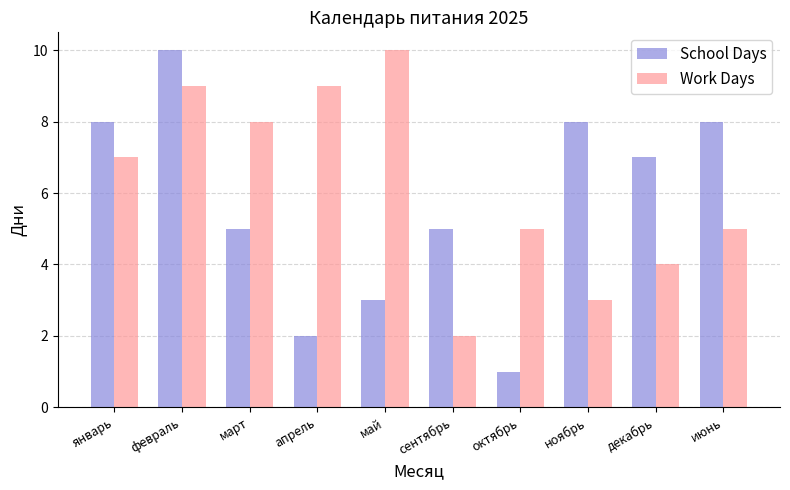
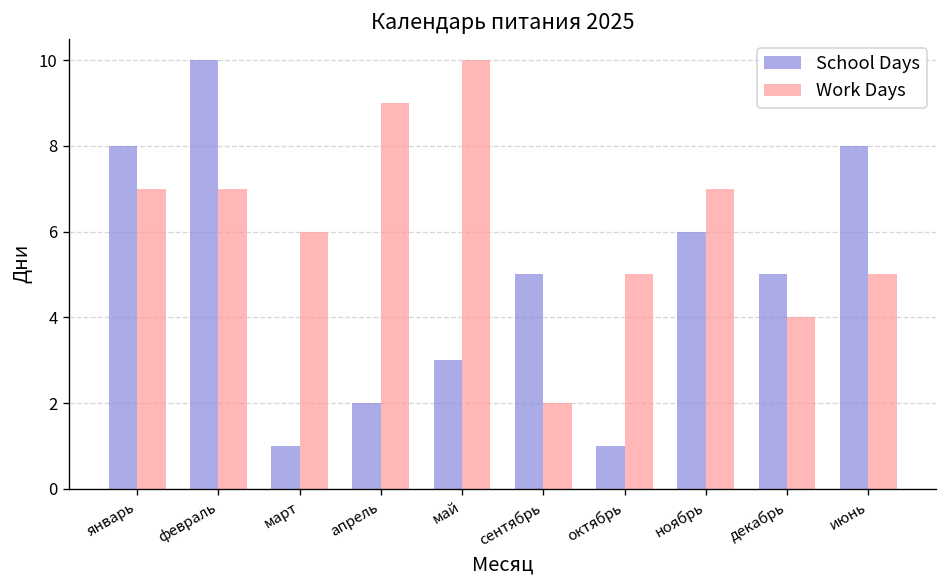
Work Days, февраль: 9 -> 7
School Days, март: 5 -> 1
Work Days, март: 8 -> 6
School Days, ноябрь: 8 -> 6
Work Days, ноябрь: 3 -> 7
School Days, декабрь: 7 -> 5
